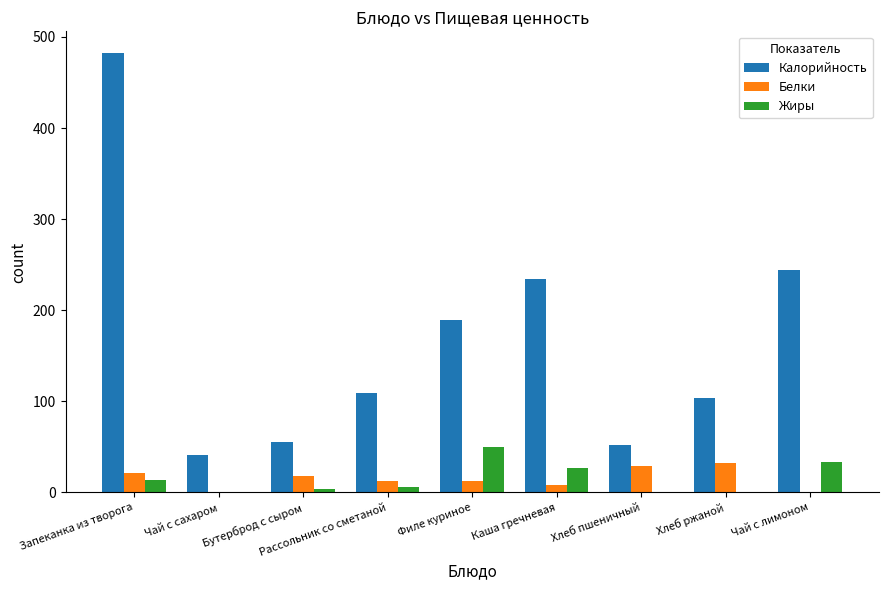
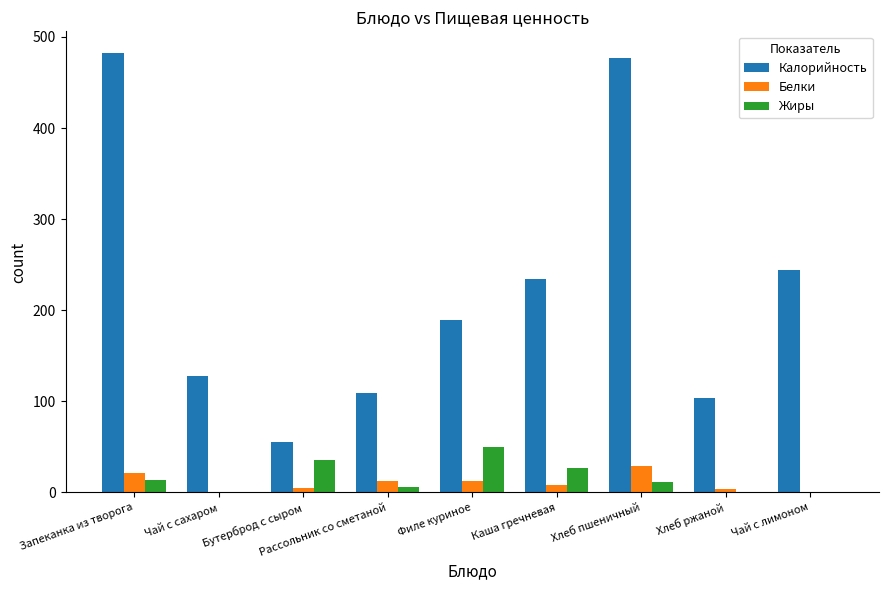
Калорийность, Чай с сахаром: 40 -> 130
Белки, Бутерброд с сыром: 20 -> 0
Жиры, Бутерброд с сыром: 0 -> 40
Калорийность, Хлеб пшеничный: 50 -> 480
Жиры, Хлеб пшеничный: 0 -> 10
Белки, Хлеб ржаной: 30 -> 0
Жиры, Чай с лимоном: 30 -> 0
